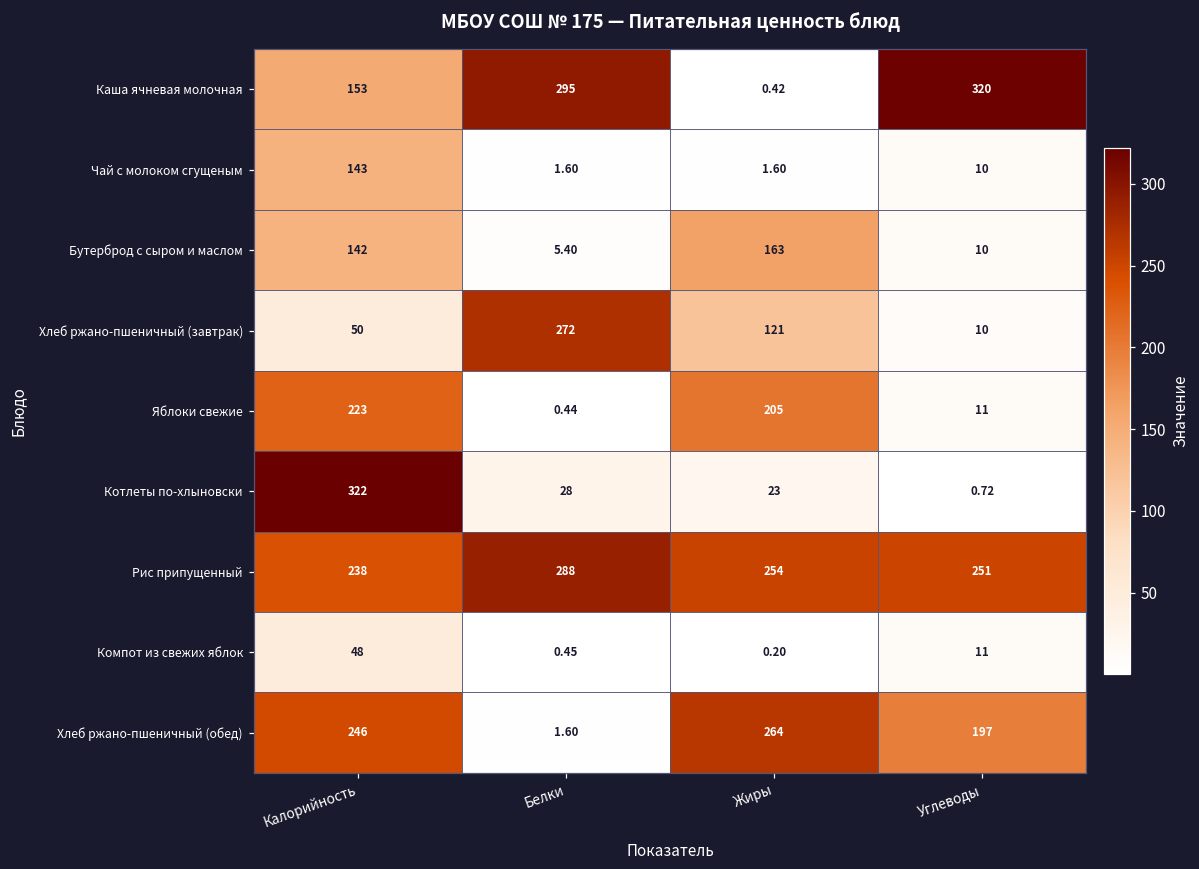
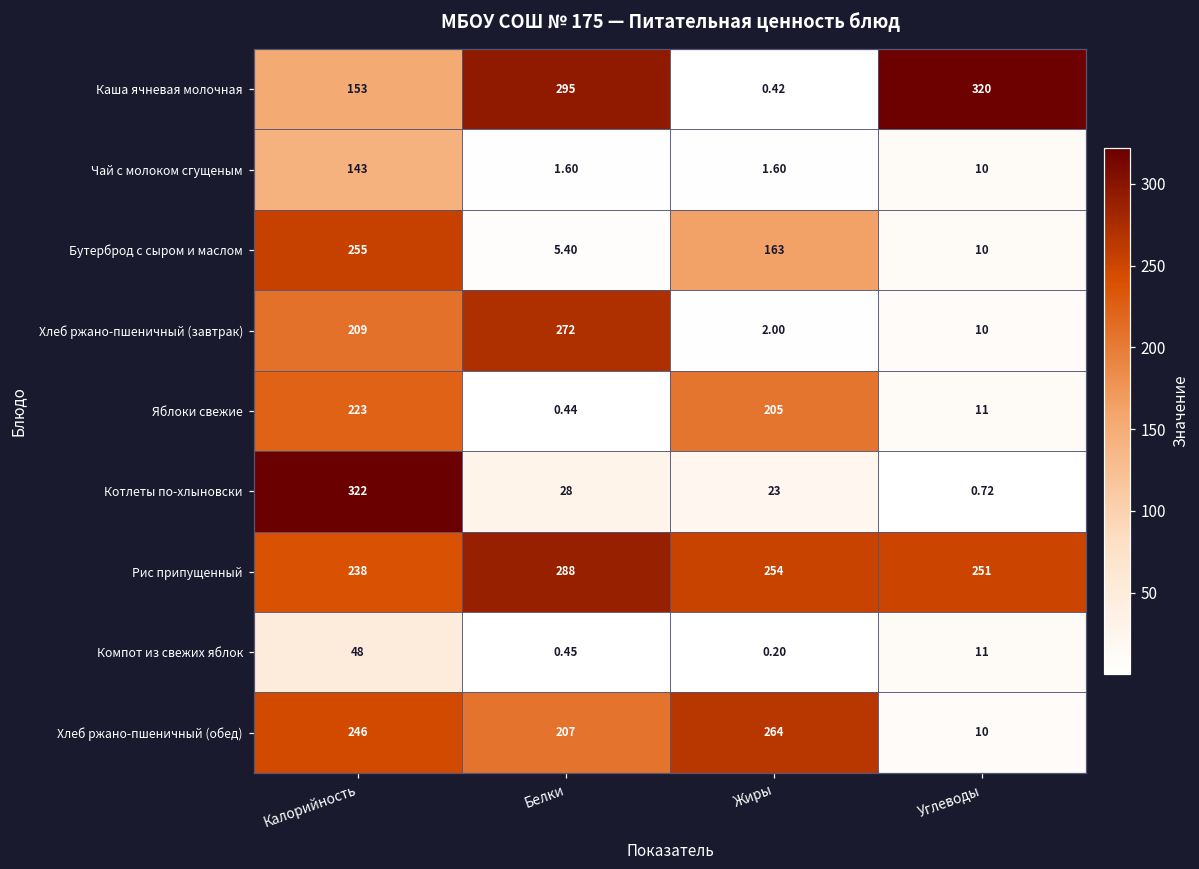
Бутерброд с сыром и маслом, Калорийность: 142 -> 255
Хлеб ржано-пшеничный (завтрак), Калорийность: 50 -> 209
Хлеб ржано-пшеничный (завтрак), Жиры: 121 -> 2.00
Хлеб ржано-пшеничный (обед), Белки: 1.60 -> 207
Хлеб ржано-пшеничный (обед), Углеводы: 197 -> 10
